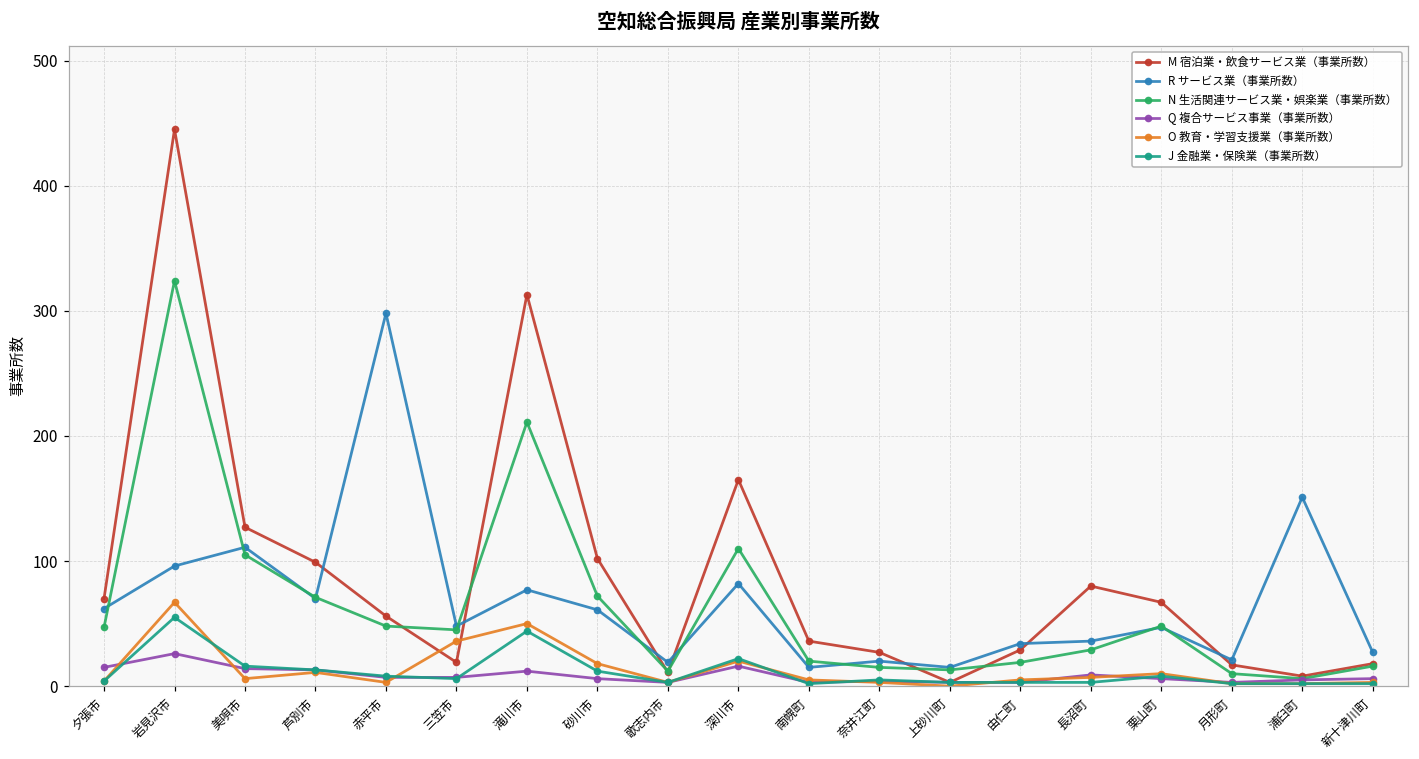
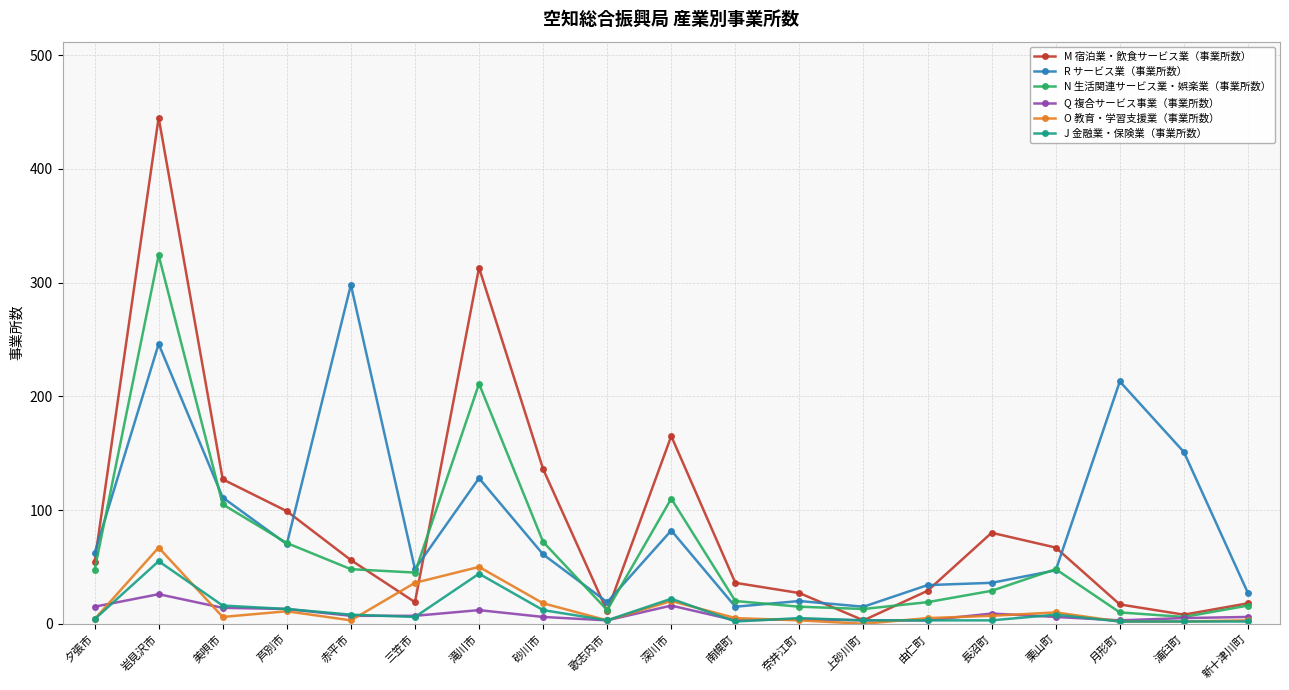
M 宿泊業・飲食サービス業（事業所数）, 夕張市: 70 -> 54
R サービス業（事業所数）, 岩見沢市: 96 -> 246
R サービス業（事業所数）, 滝川市: 77 -> 128
M 宿泊業・飲食サービス業（事業所数）, 砂川市: 102 -> 136
R サービス業（事業所数）, 月形町: 21 -> 213
